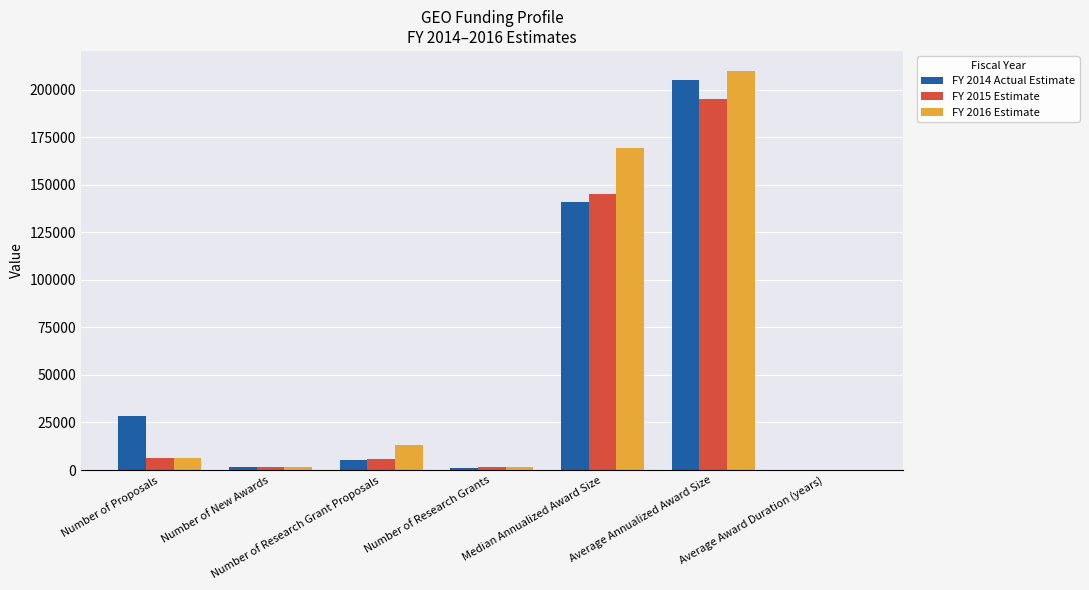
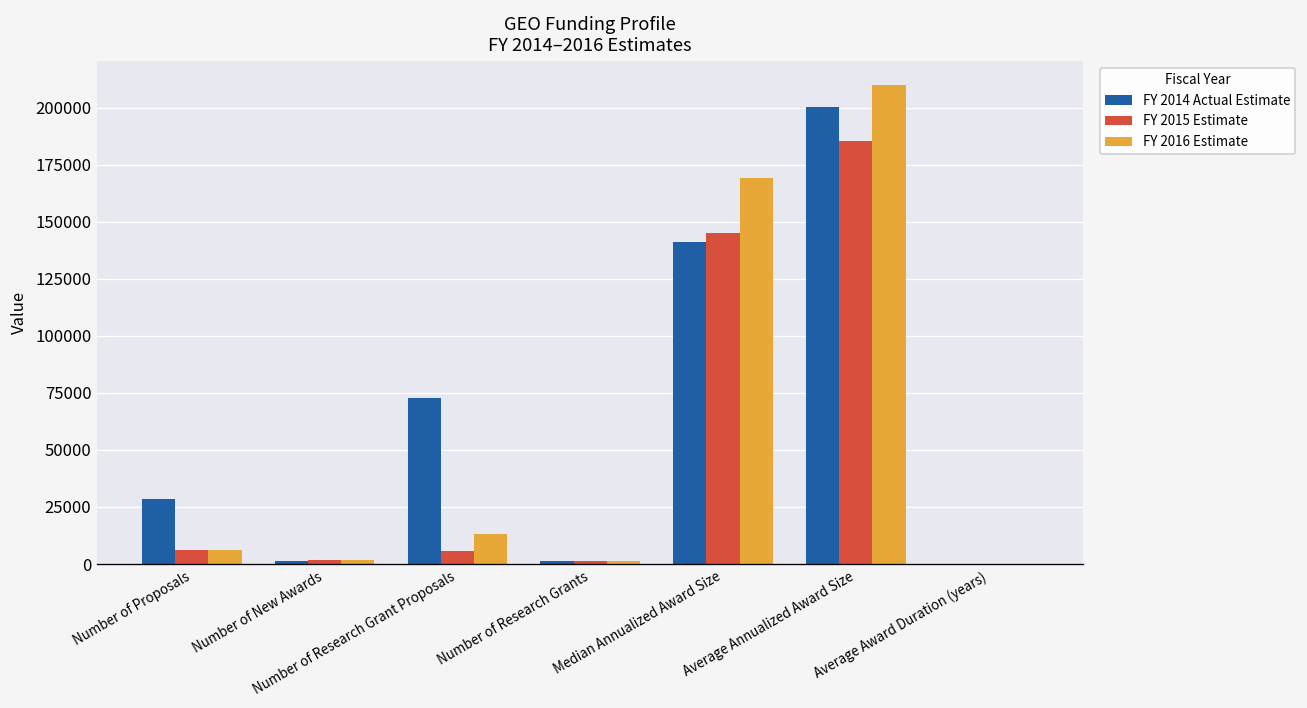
FY 2014 Actual Estimate, Number of Research Grant Proposals: 5000 -> 73000
FY 2014 Actual Estimate, Average Annualized Award Size: 205000 -> 200000
FY 2015 Estimate, Average Annualized Award Size: 195000 -> 186000
